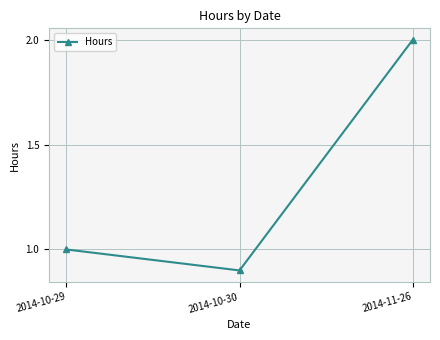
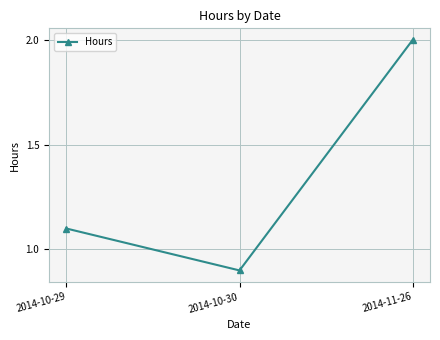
2014-10-29: 1.0 -> 1.1
